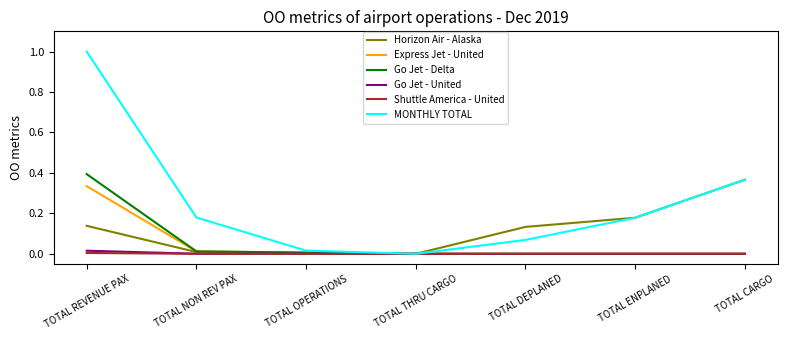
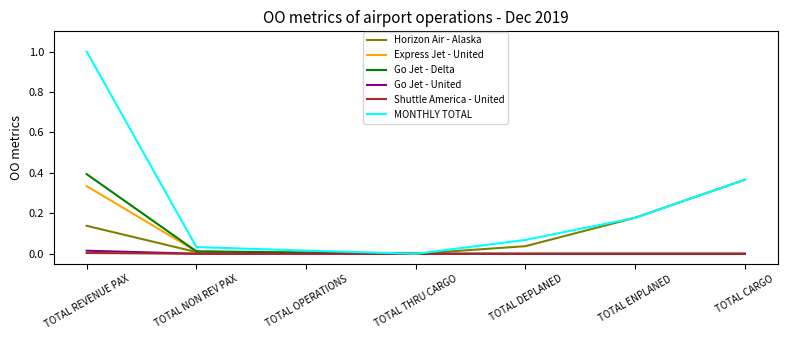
MONTHLY TOTAL, TOTAL NON REV PAX: 0.18 -> 0.03
Horizon Air - Alaska, TOTAL DEPLANED: 0.13 -> 0.04
